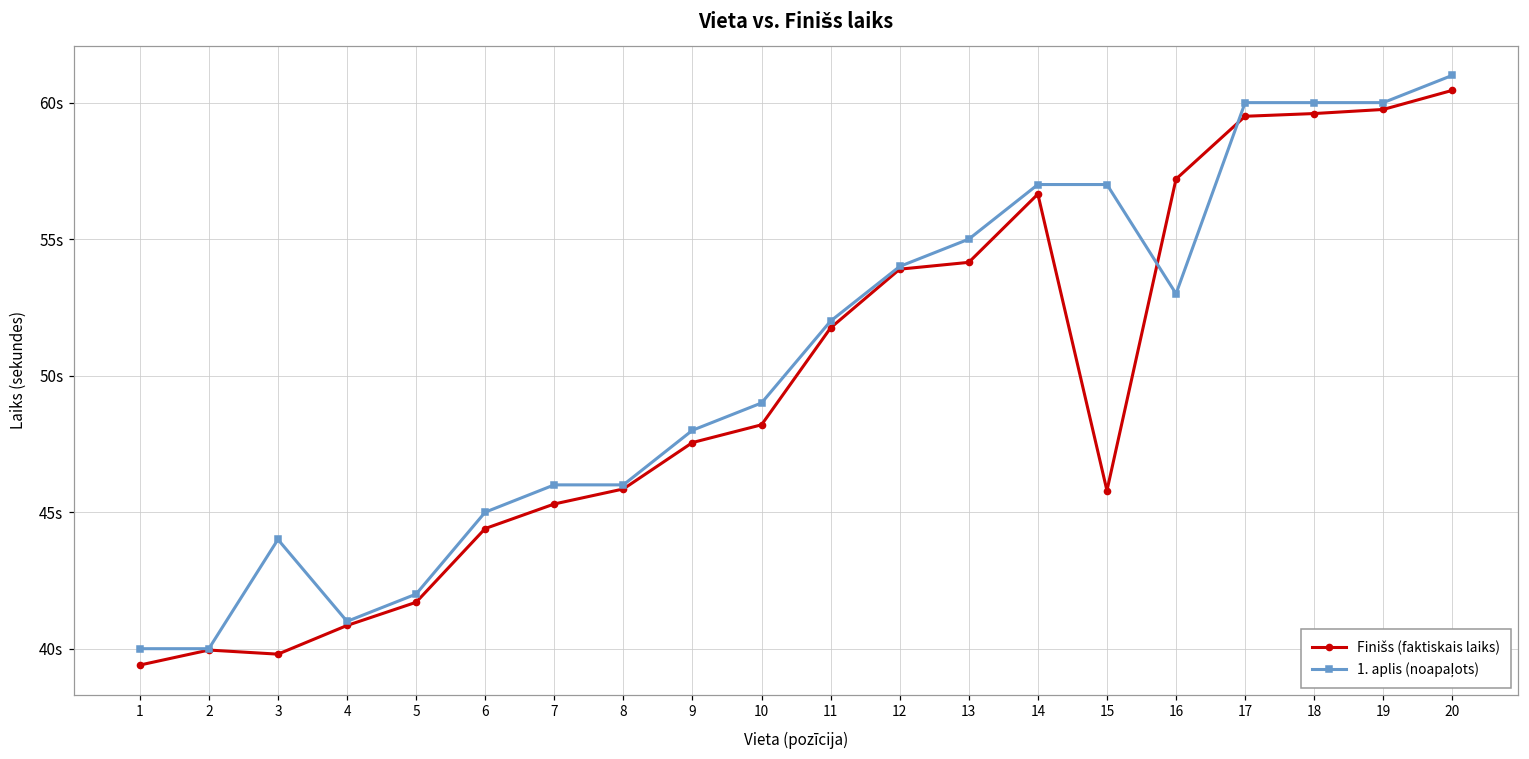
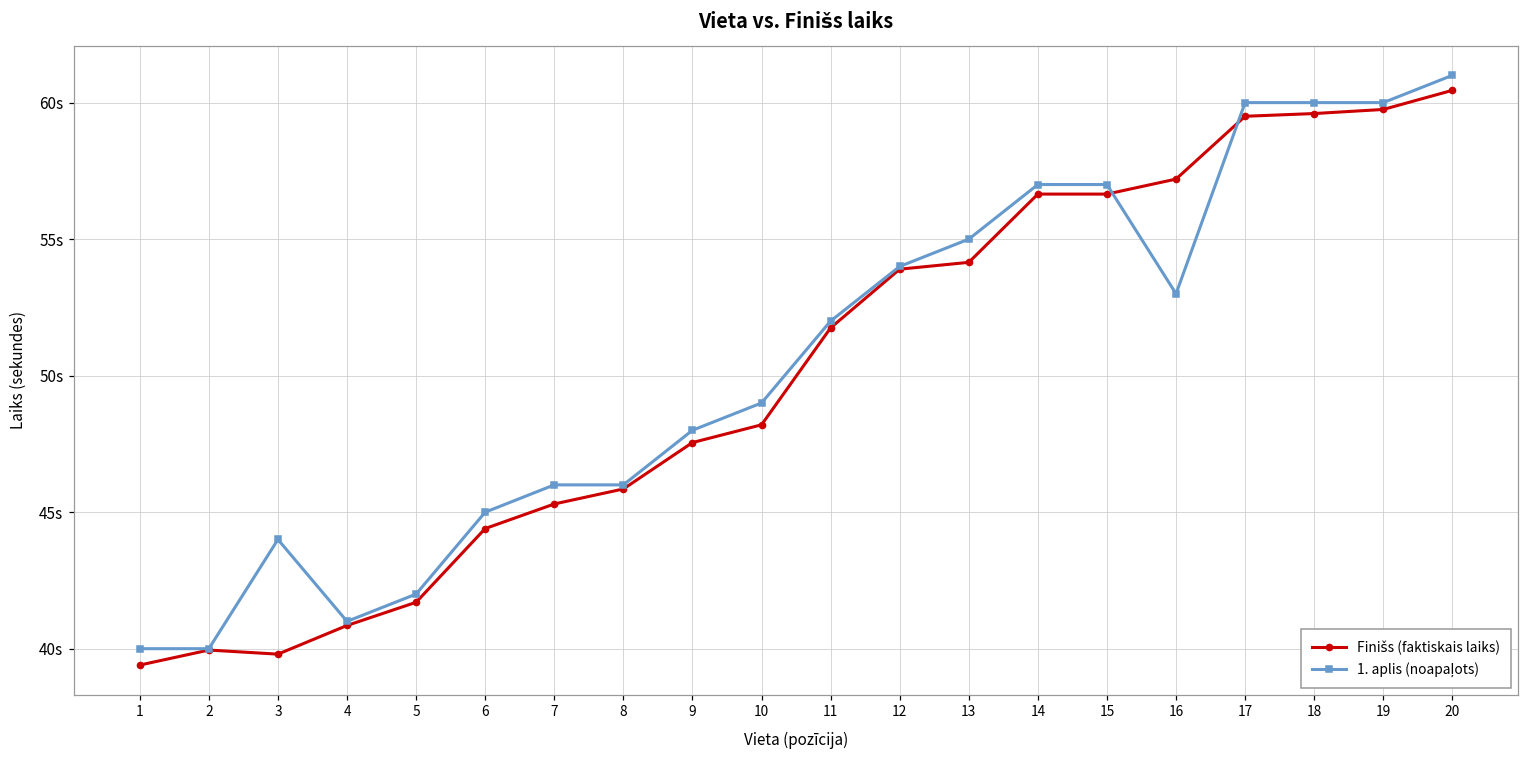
Finišs (faktiskais laiks), 15: 45.8s -> 56.7s
